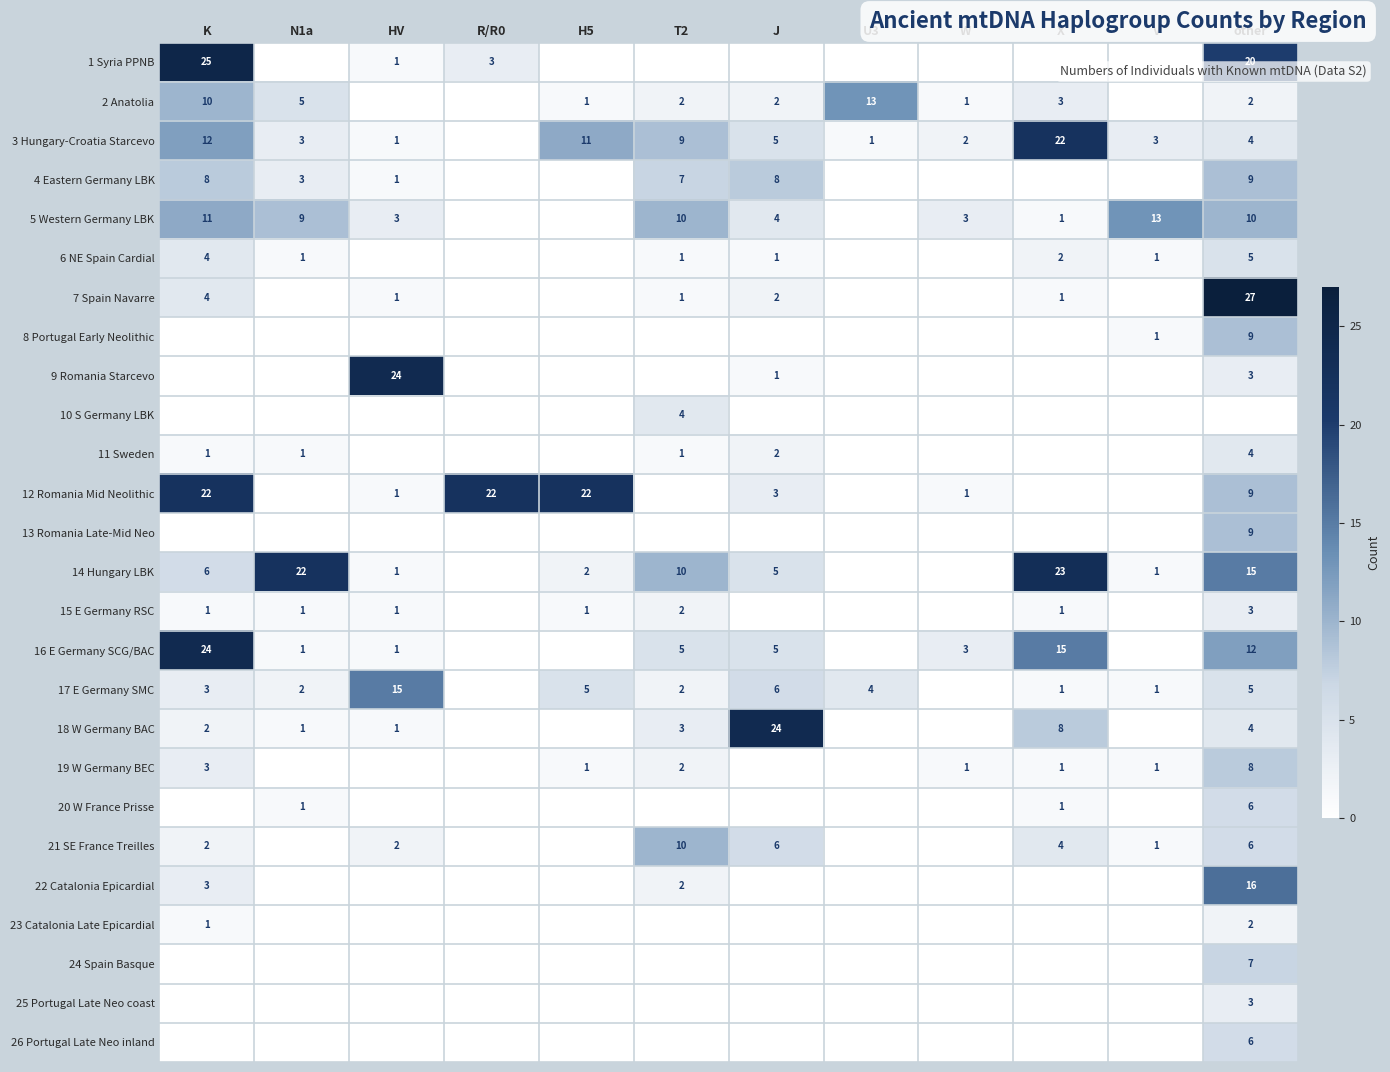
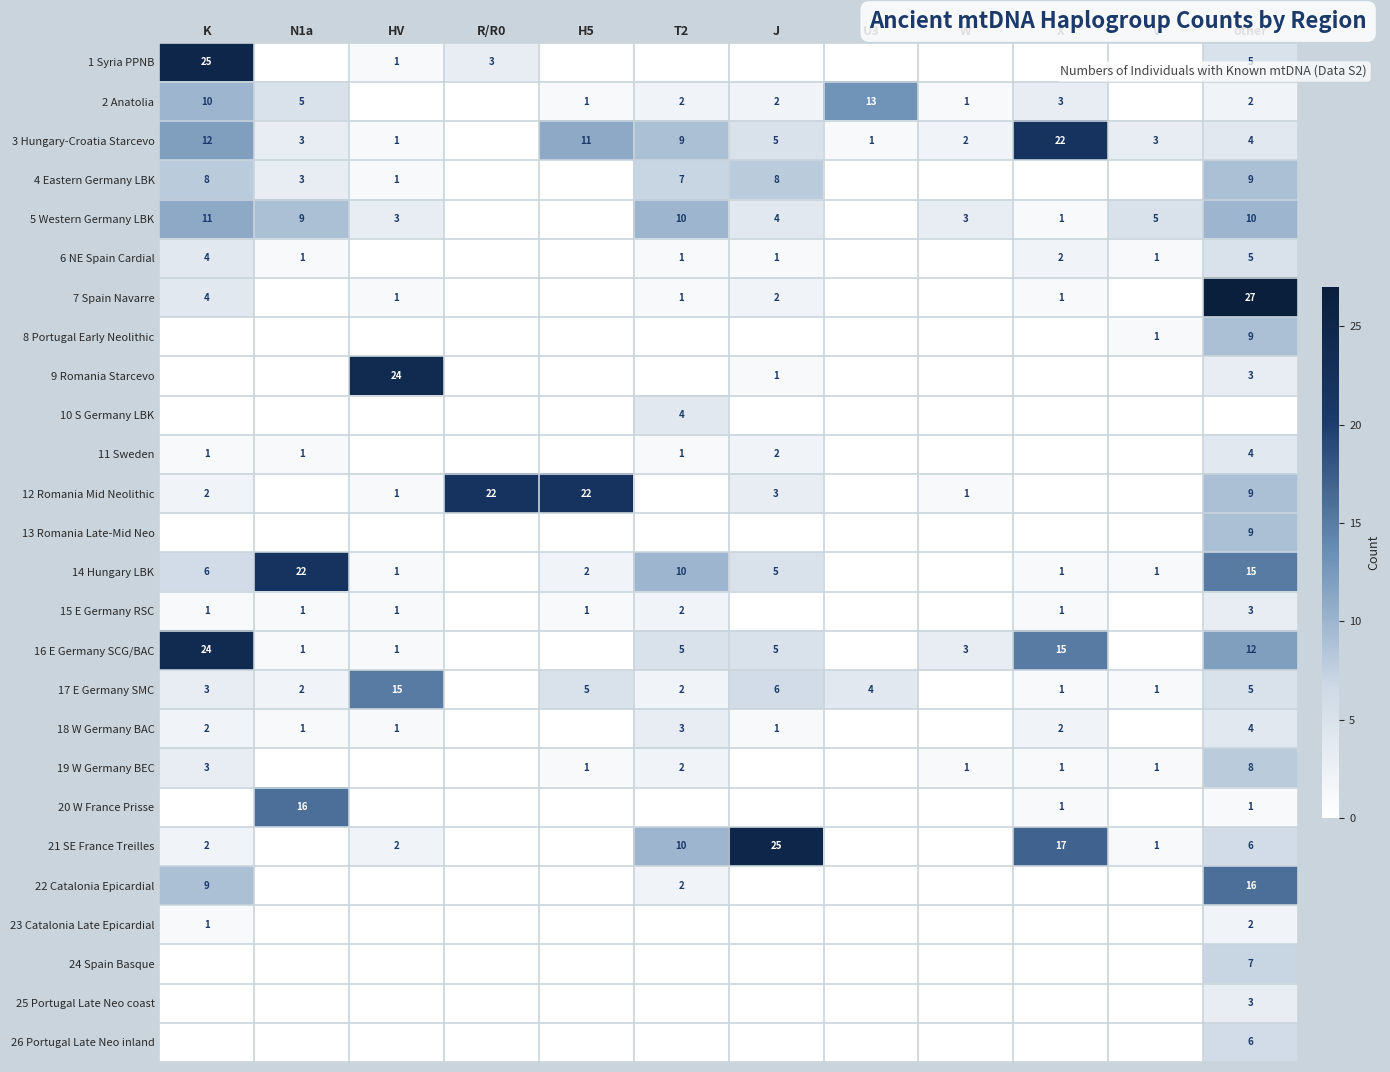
1 Syria PPNB, other: 20 -> 5
5 Western Germany LBK, V: 13 -> 5
12 Romania Mid Neolithic, K: 22 -> 2
14 Hungary LBK, X: 23 -> 1
18 W Germany BAC, J: 24 -> 1
18 W Germany BAC, X: 8 -> 2
20 W France Prisse, N1a: 1 -> 16
20 W France Prisse, other: 6 -> 1
21 SE France Treilles, J: 6 -> 25
21 SE France Treilles, X: 4 -> 17
22 Catalonia Epicardial, K: 3 -> 9
